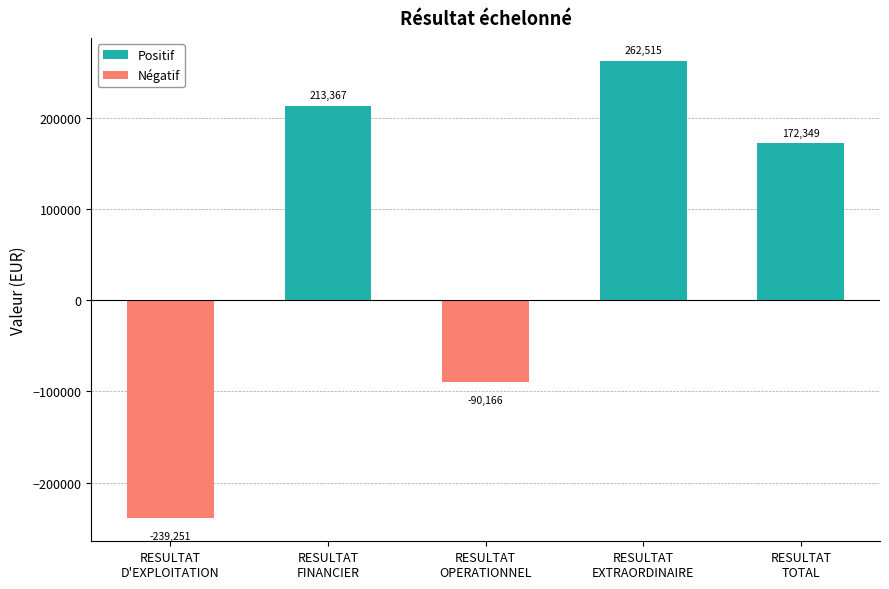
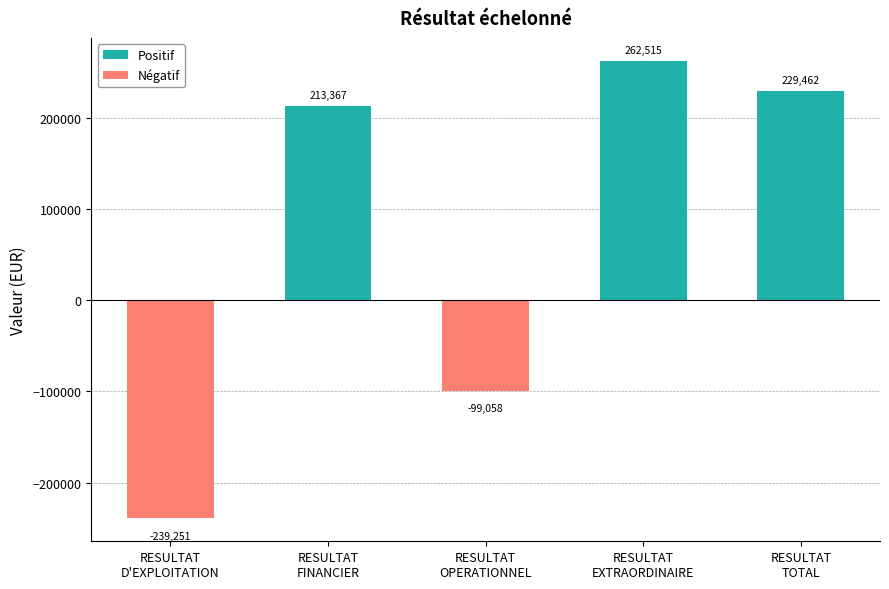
RESULTAT OPERATIONNEL: -90,166 -> -99,058
RESULTAT TOTAL: 172,349 -> 229,462
